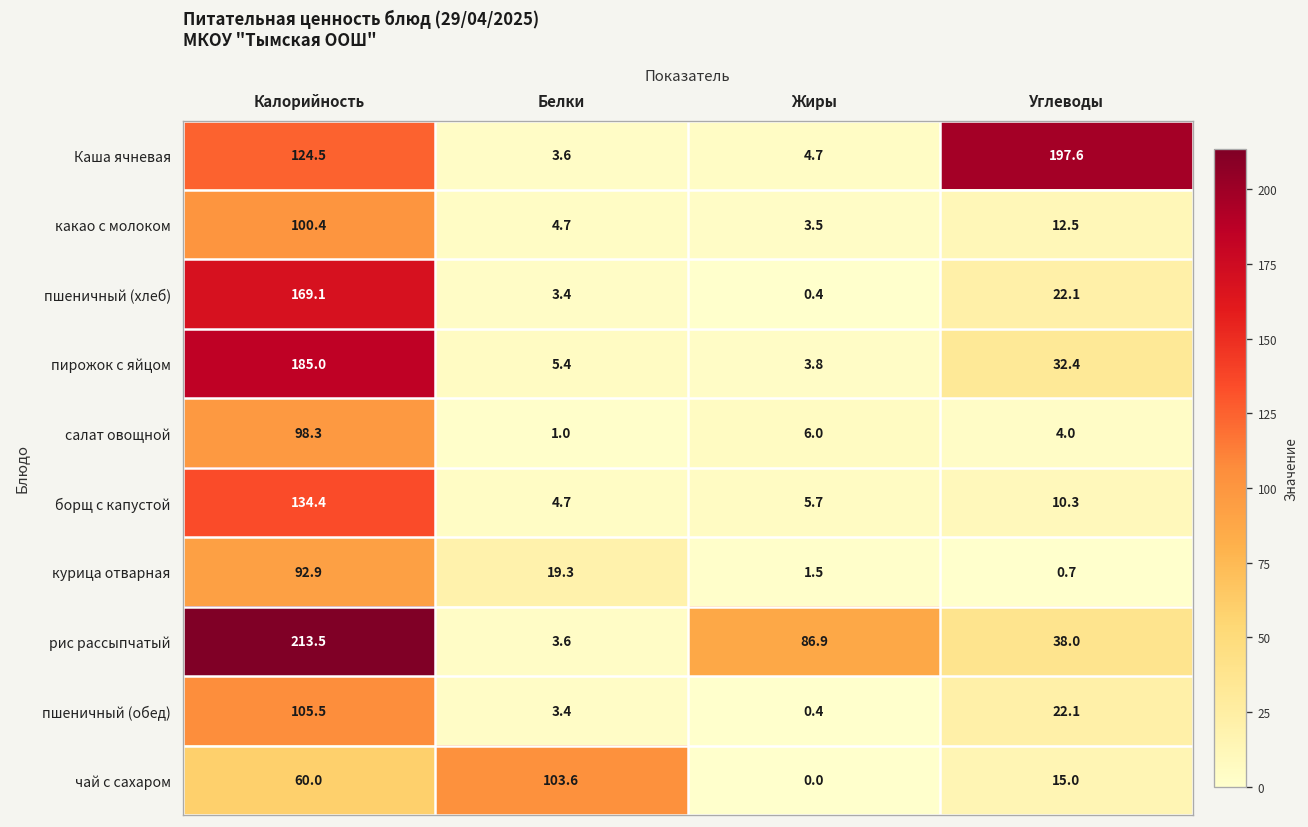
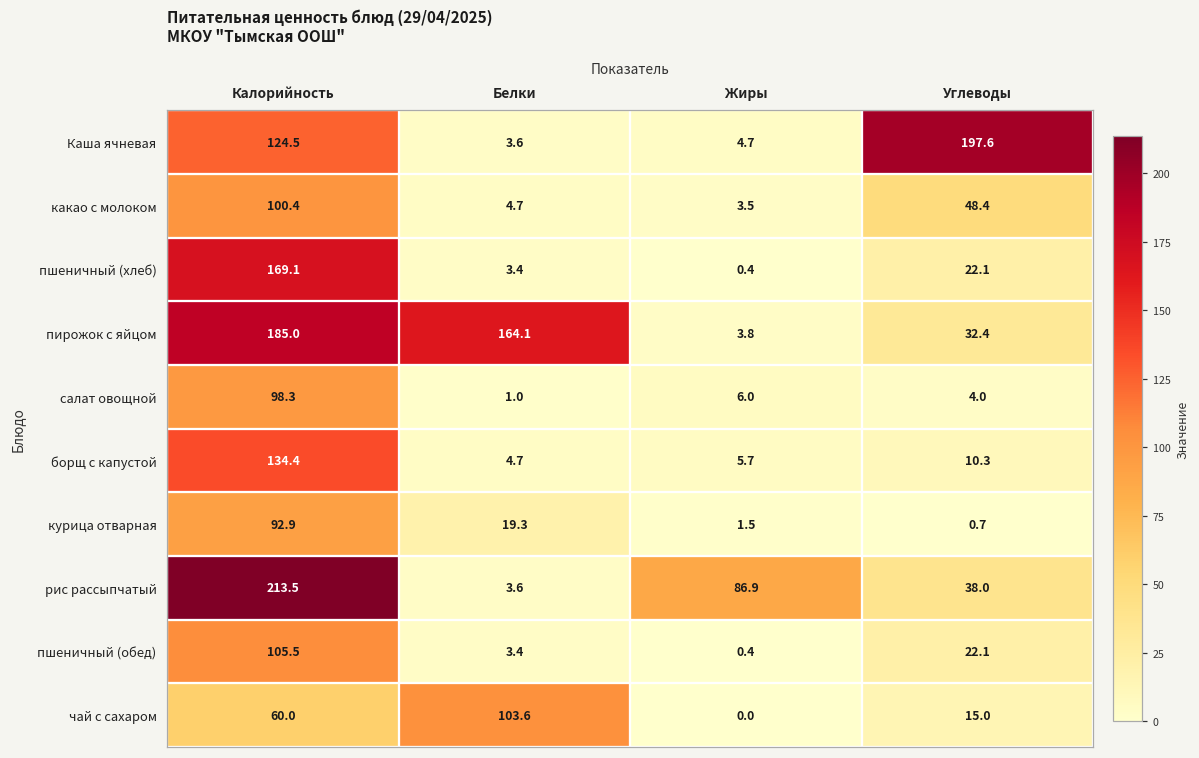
какао c молоком, Углеводы: 12.5 -> 48.4
пирожок с яйцом, Белки: 5.4 -> 164.1
